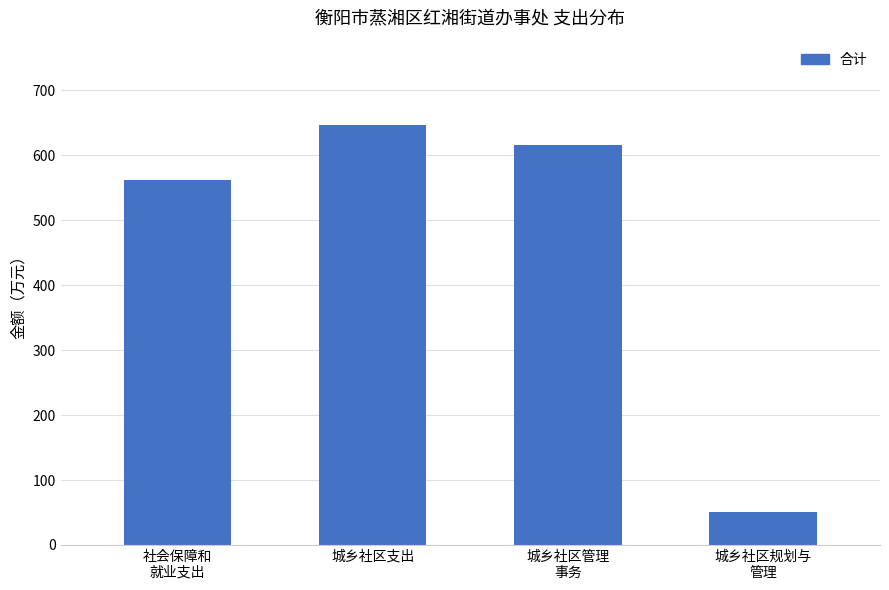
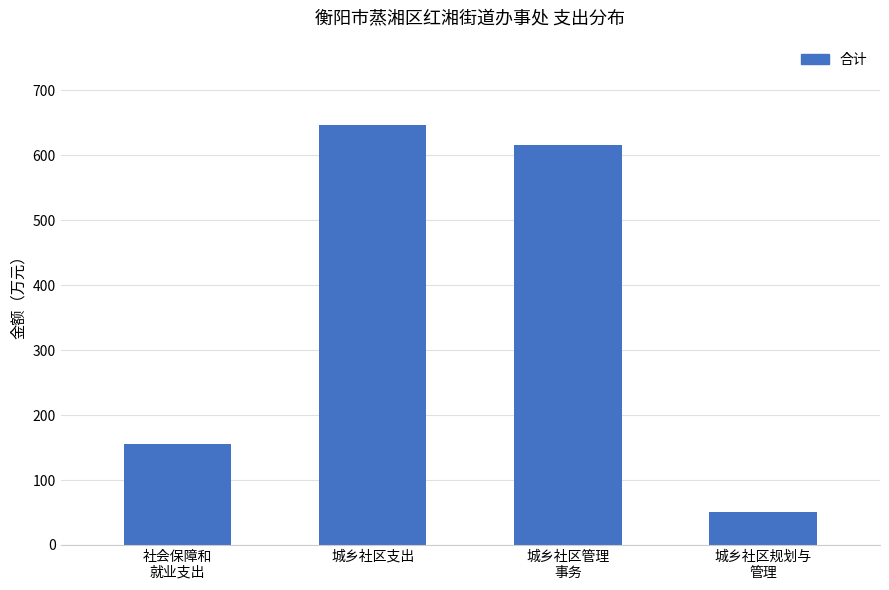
社会保障和 就业支出: 560 -> 160
